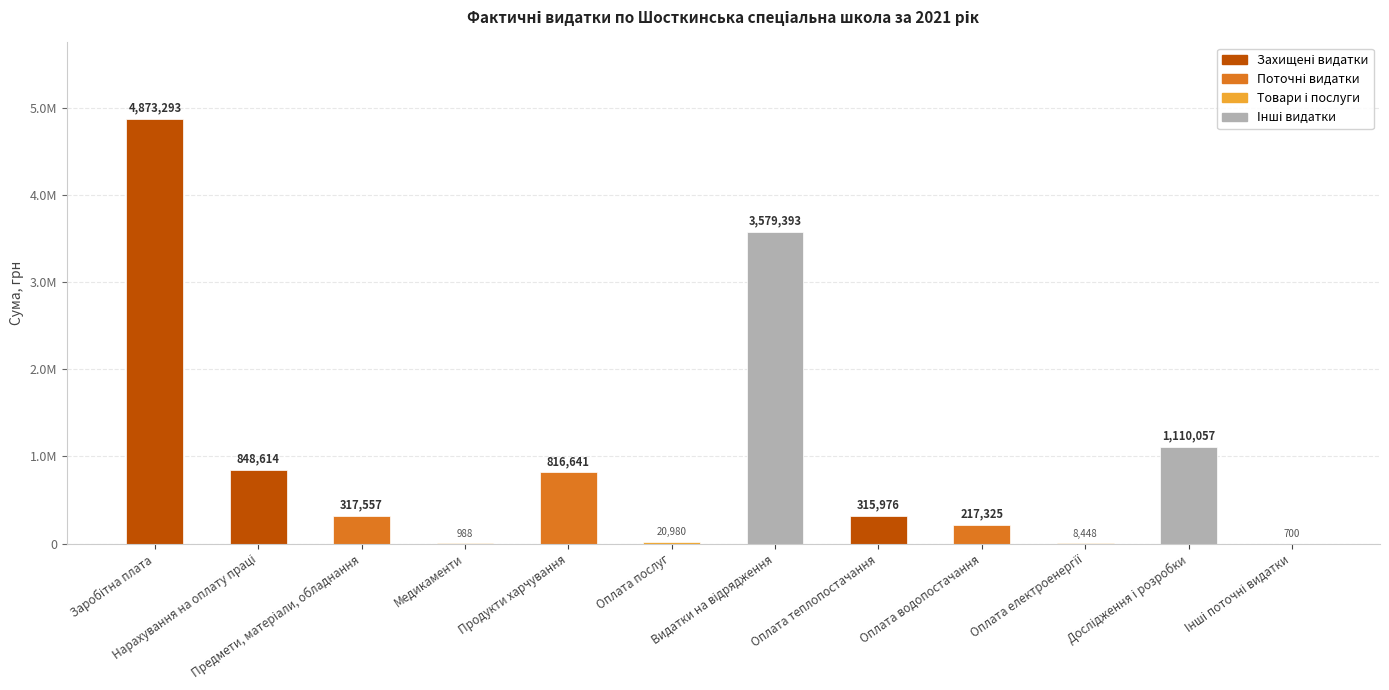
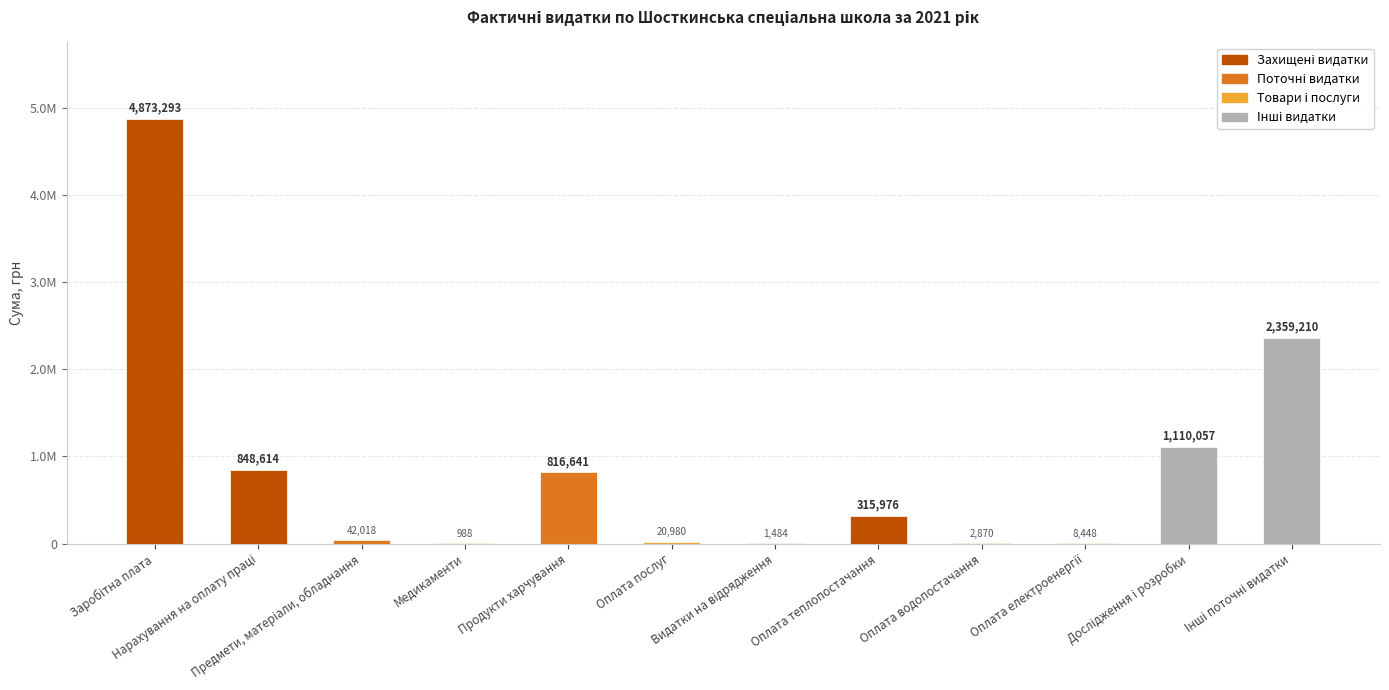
Предмети, матеріали, обладнання: 317,557 -> 42,018
Видатки на відрядження: 3,579,393 -> 1,484
Оплата водопостачання: 217,325 -> 2,870
Інші поточні видатки: 700 -> 2,359,210
